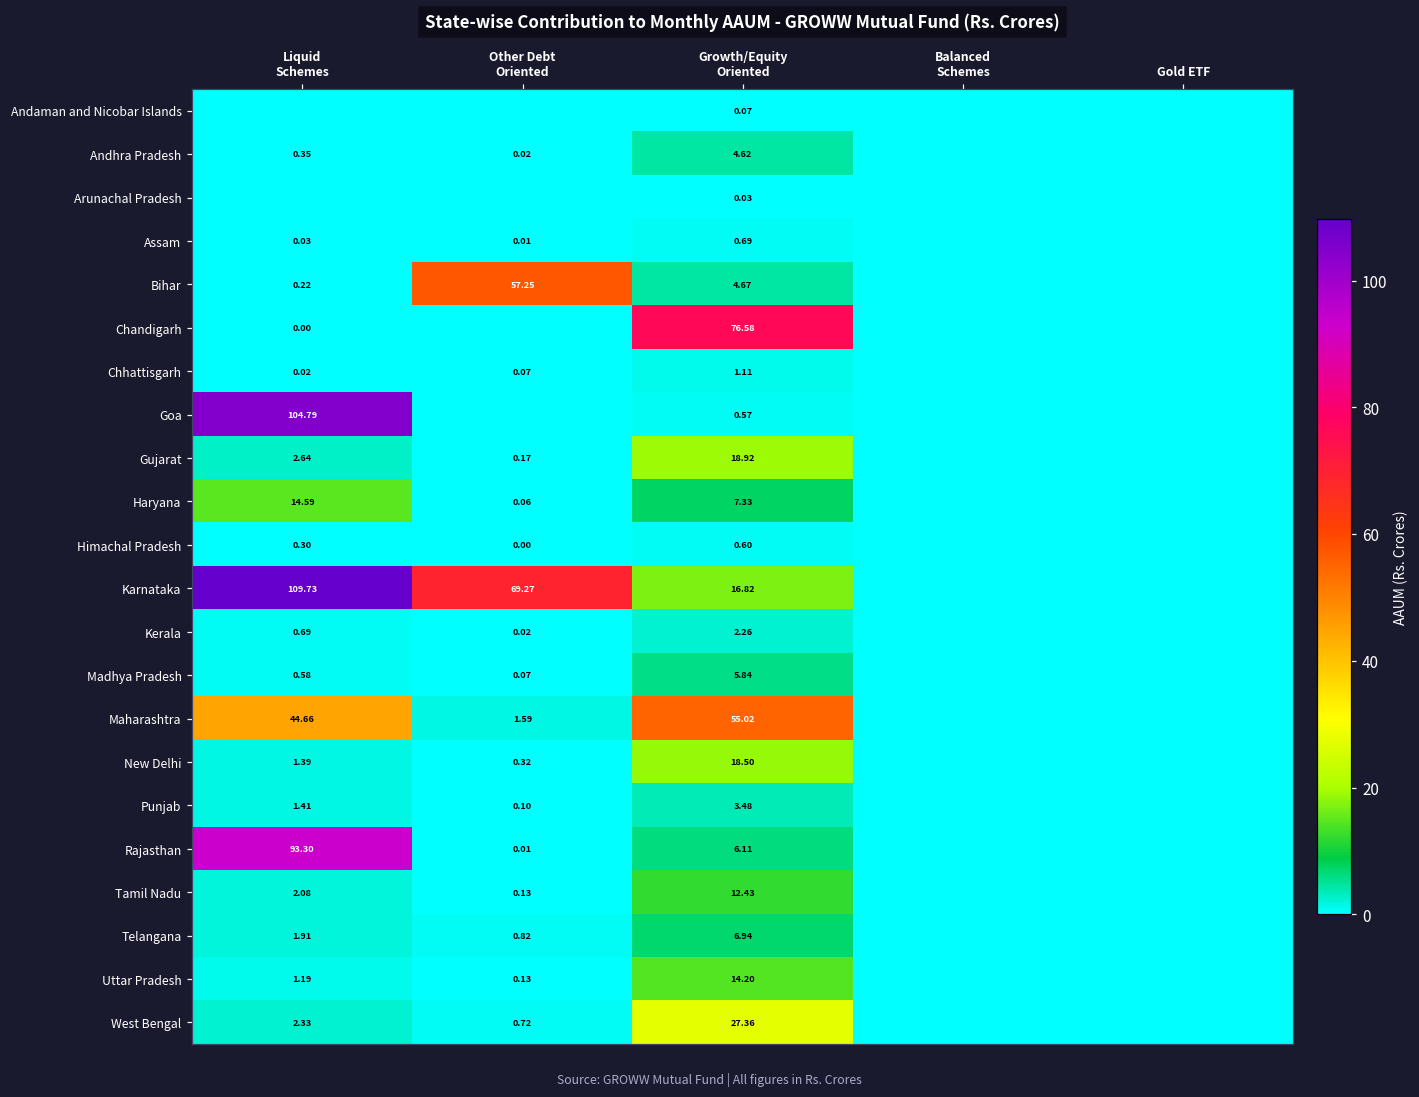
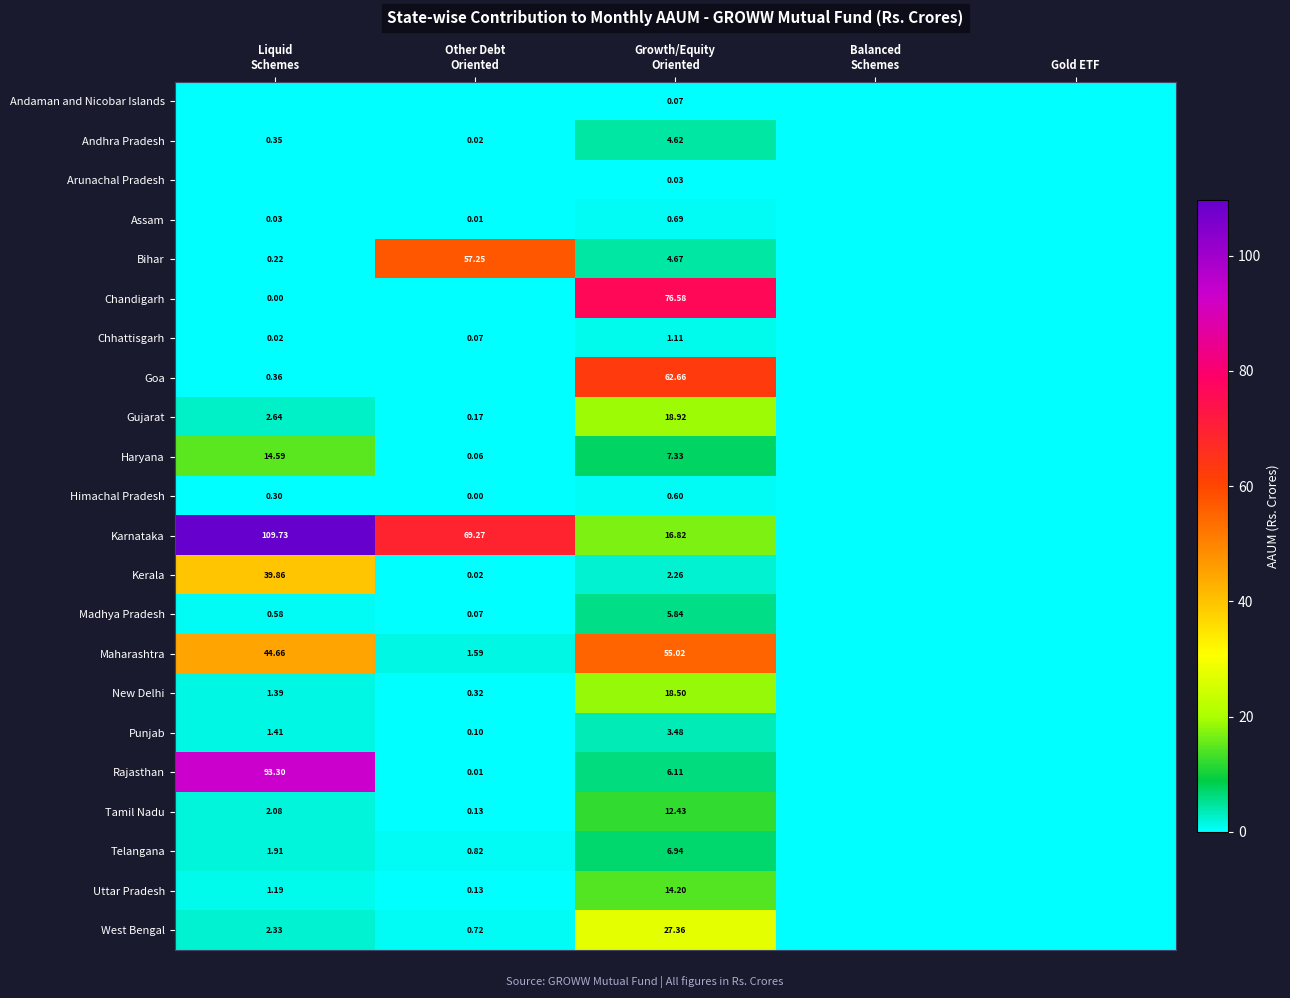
Goa, Liquid Schemes: 104.79 -> 0.36
Goa, Growth/Equity Oriented: 0.57 -> 62.66
Kerala, Liquid Schemes: 0.69 -> 39.86
